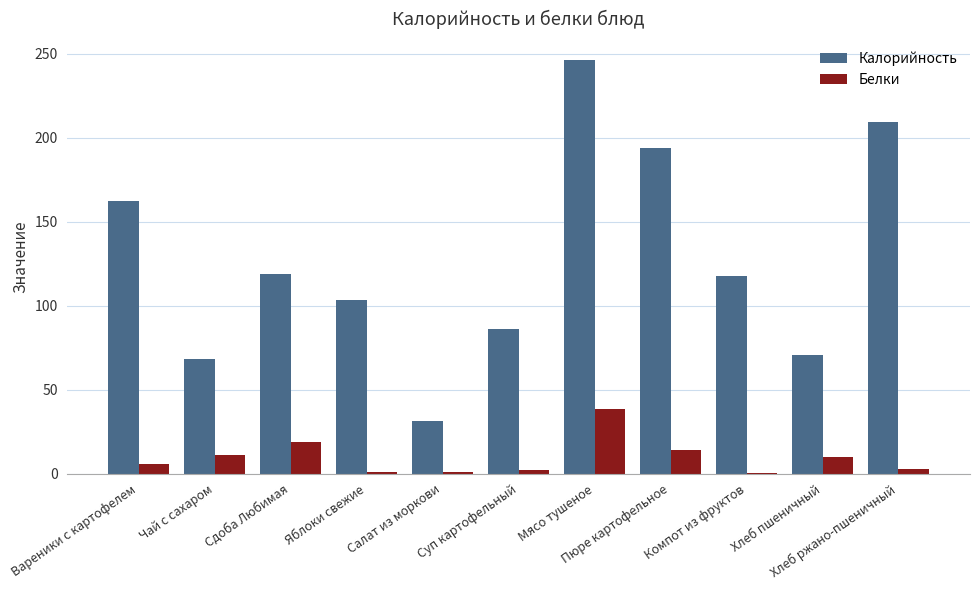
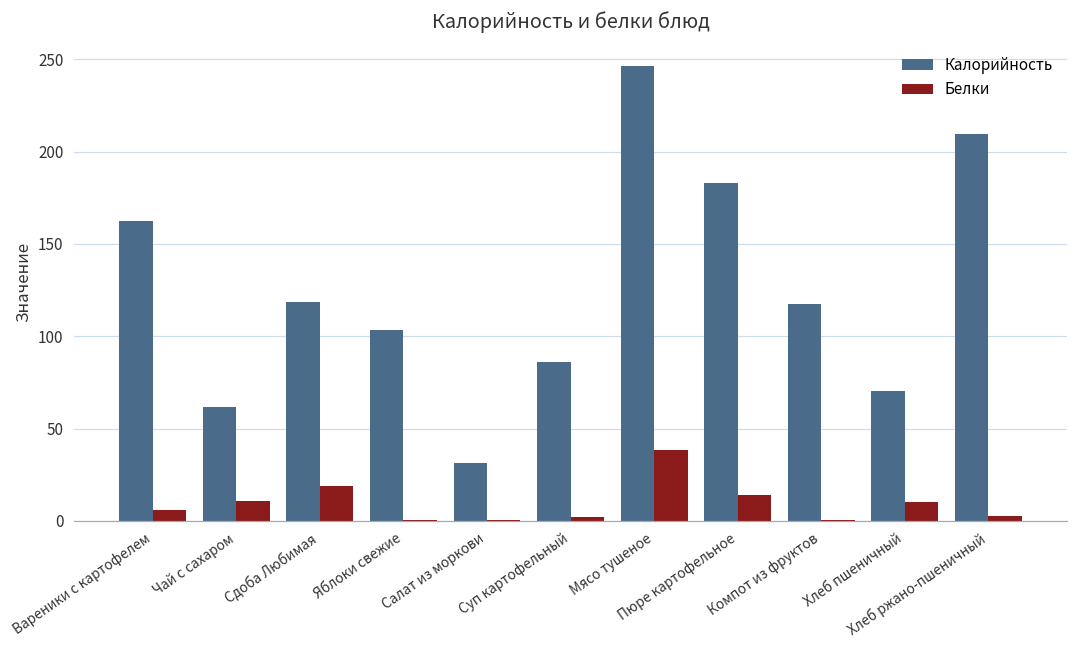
Калорийность, Чай с сахаром: 68 -> 62
Калорийность, Пюре картофельное: 194 -> 183
